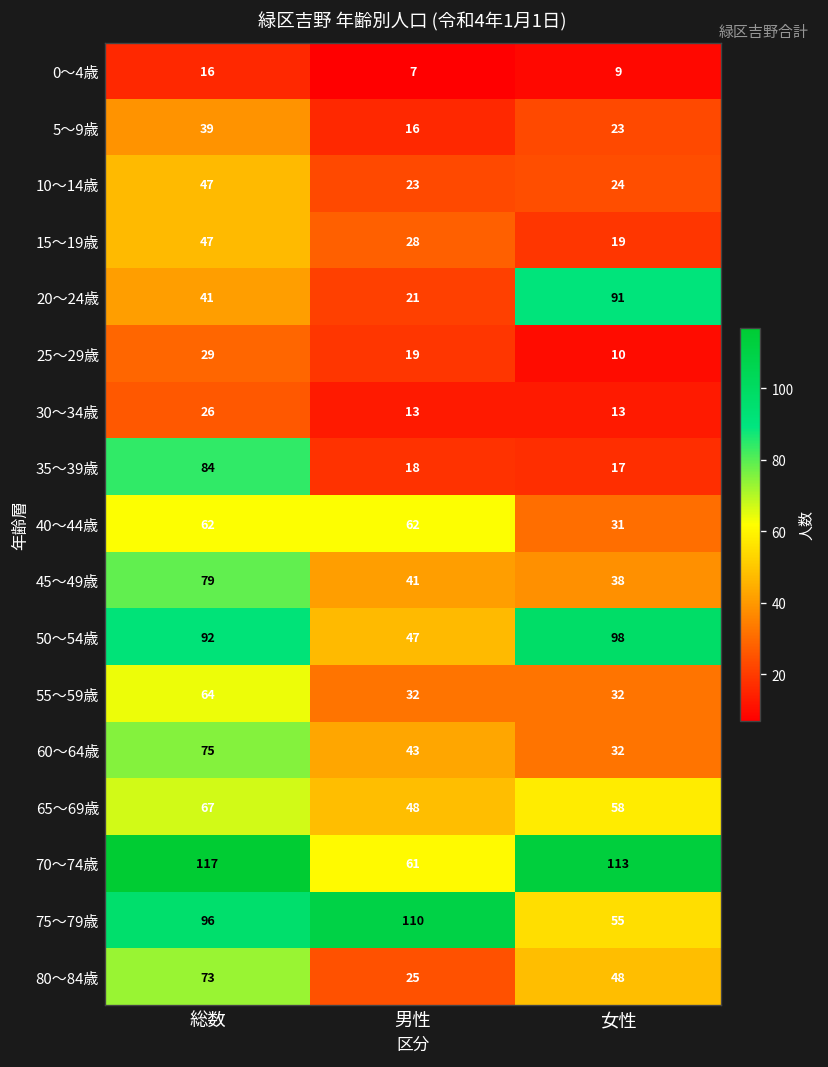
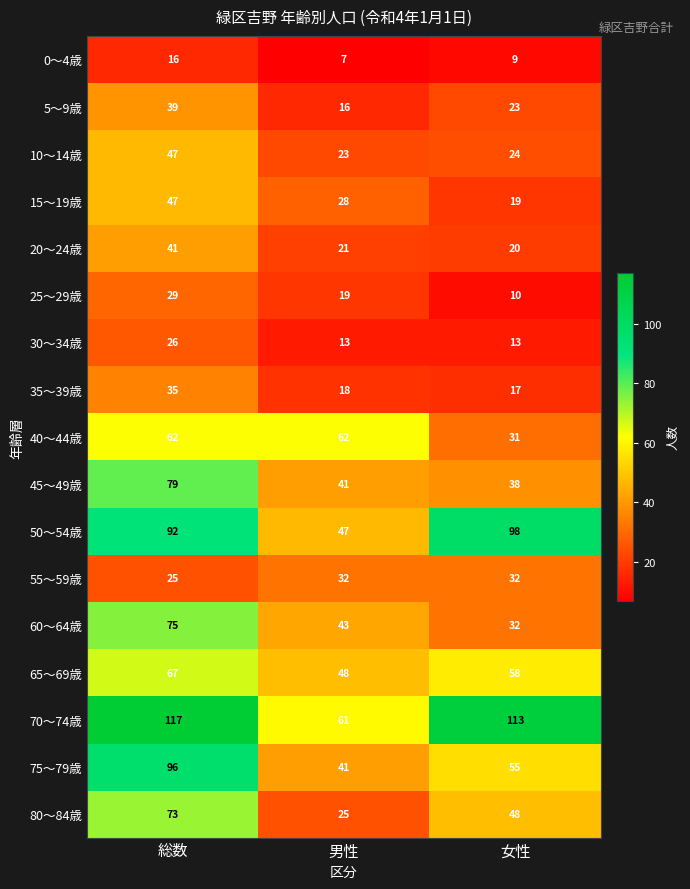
20～24歳, 女性: 91 -> 20
35～39歳, 総数: 84 -> 35
55～59歳, 総数: 64 -> 25
75～79歳, 男性: 110 -> 41
